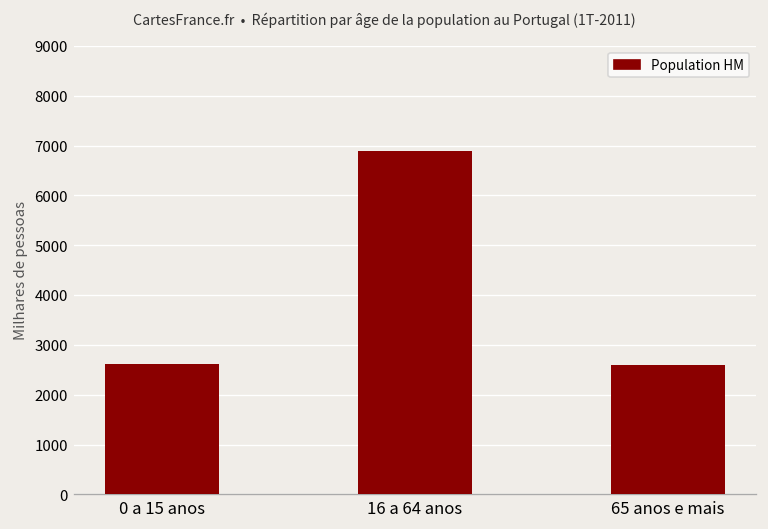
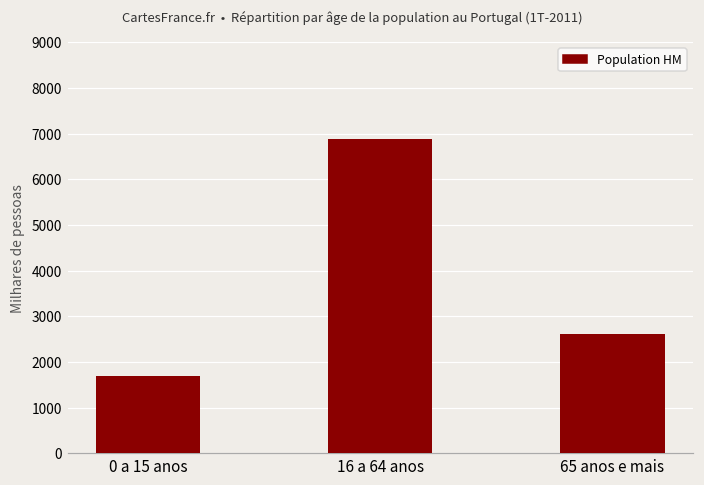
0 a 15 anos: 2600 -> 1700
